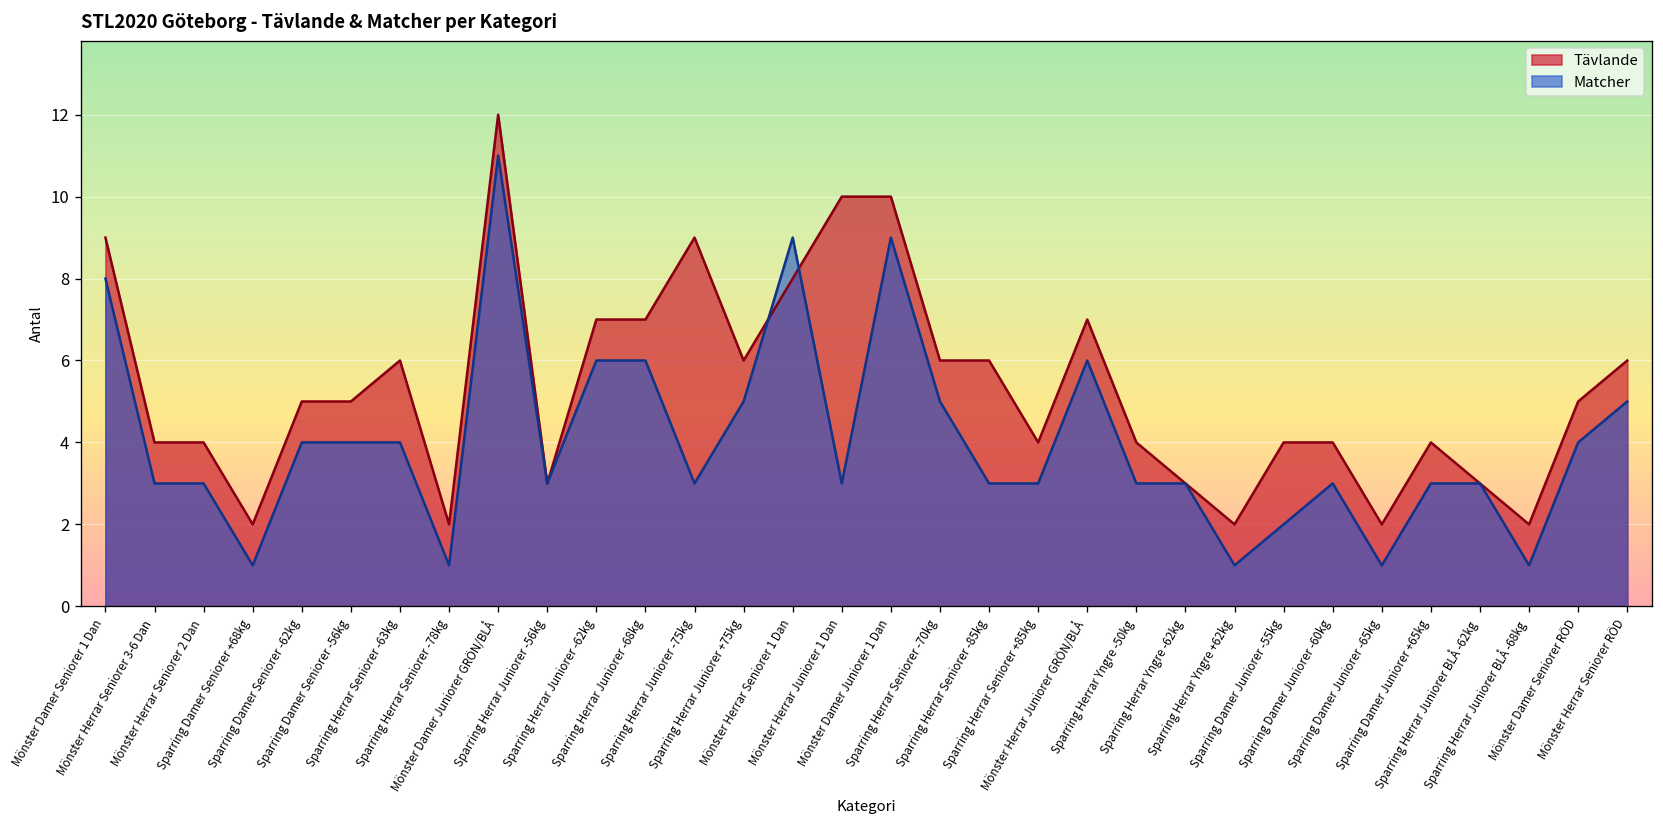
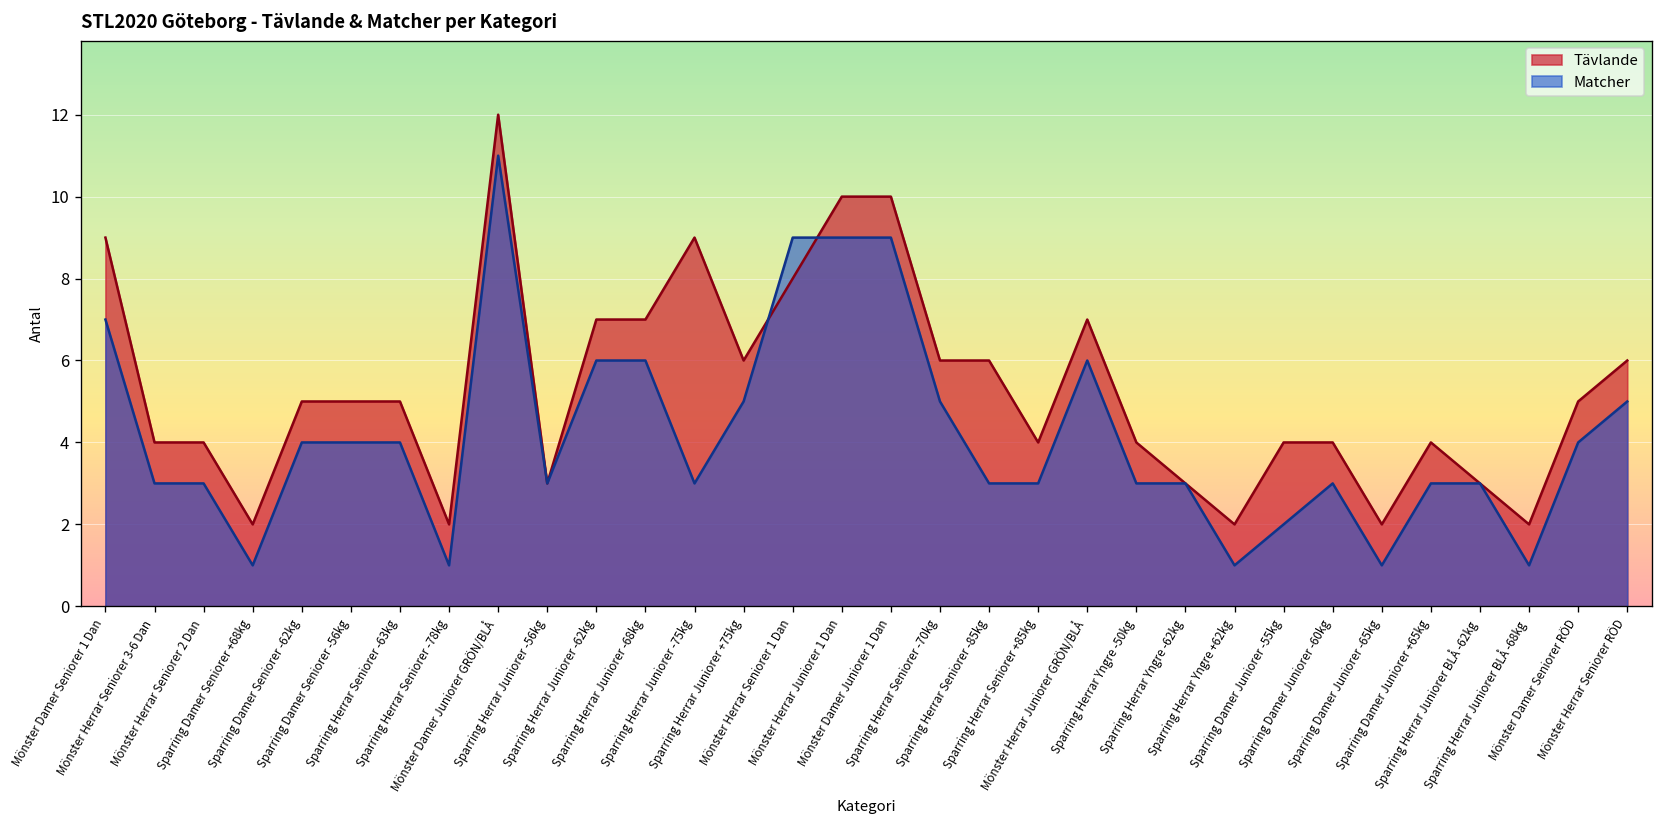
Matcher, Mönster Damer Seniorer 1 Dan: 8 -> 7
Tävlande, Sparring Herrar Seniorer -63kg: 6 -> 5
Matcher, Mönster Herrar Juniorer 1 Dan: 3 -> 9
